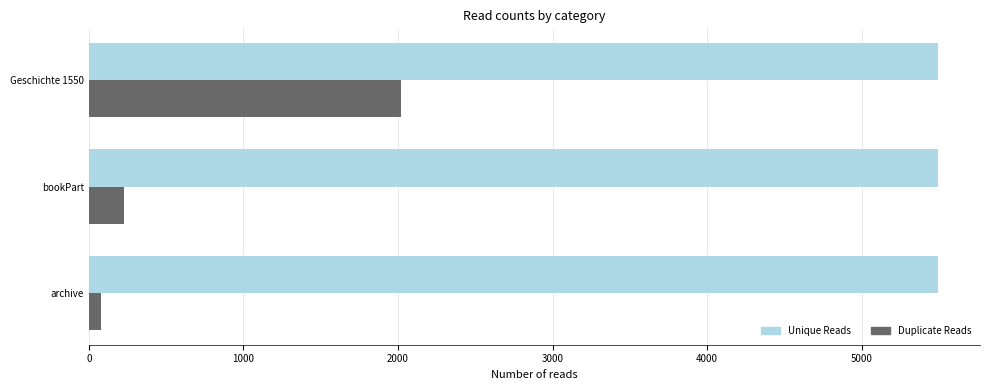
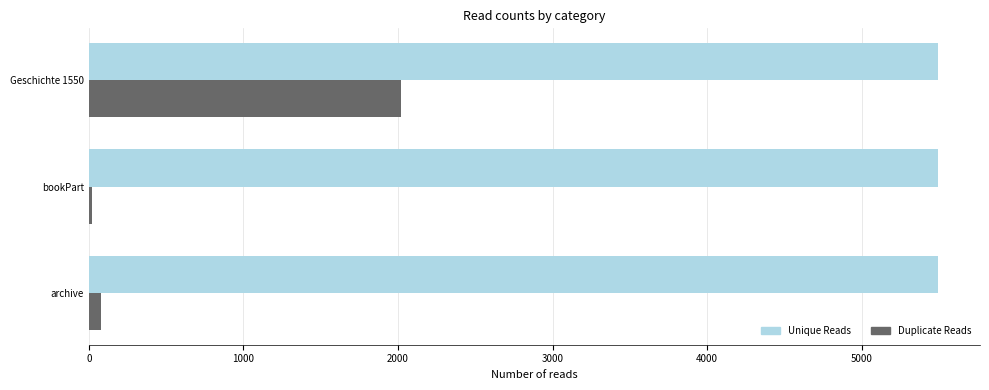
Duplicate Reads, bookPart: 230 -> 20
